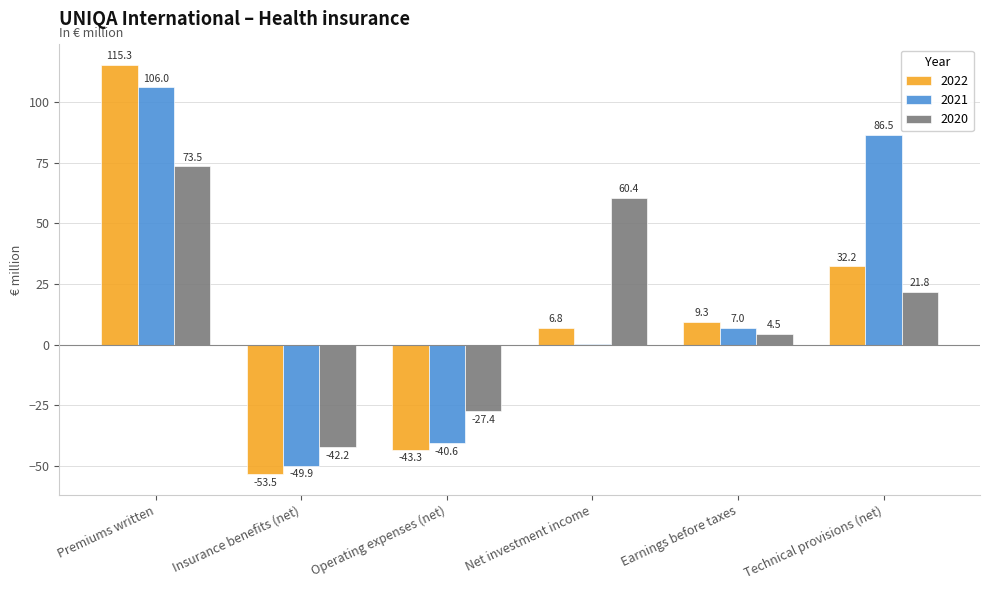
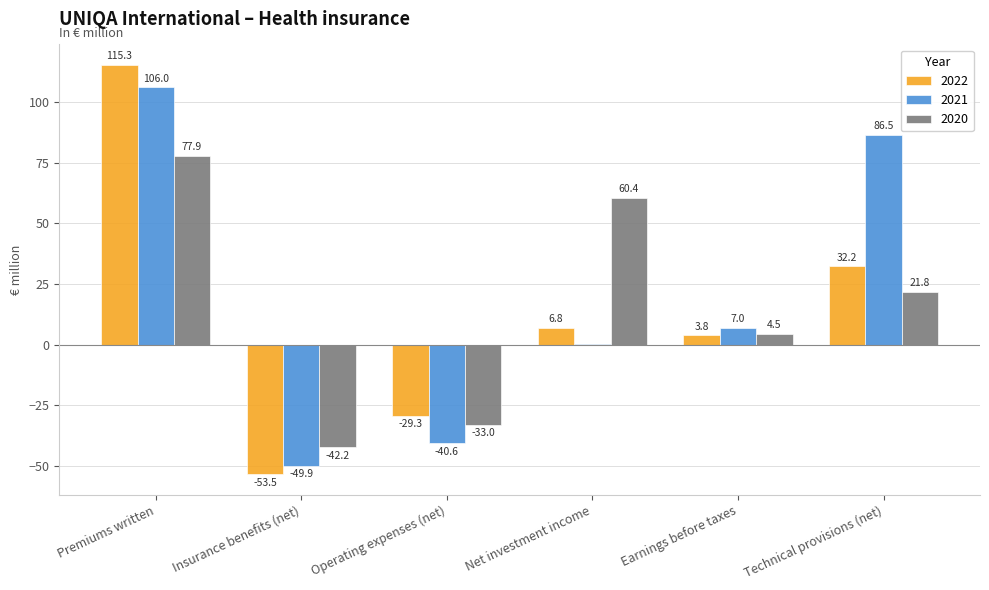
2020, Premiums written: 73.5 -> 77.9
2022, Operating expenses (net): -43.3 -> -29.3
2020, Operating expenses (net): -27.4 -> -33.0
2022, Earnings before taxes: 9.3 -> 3.8
